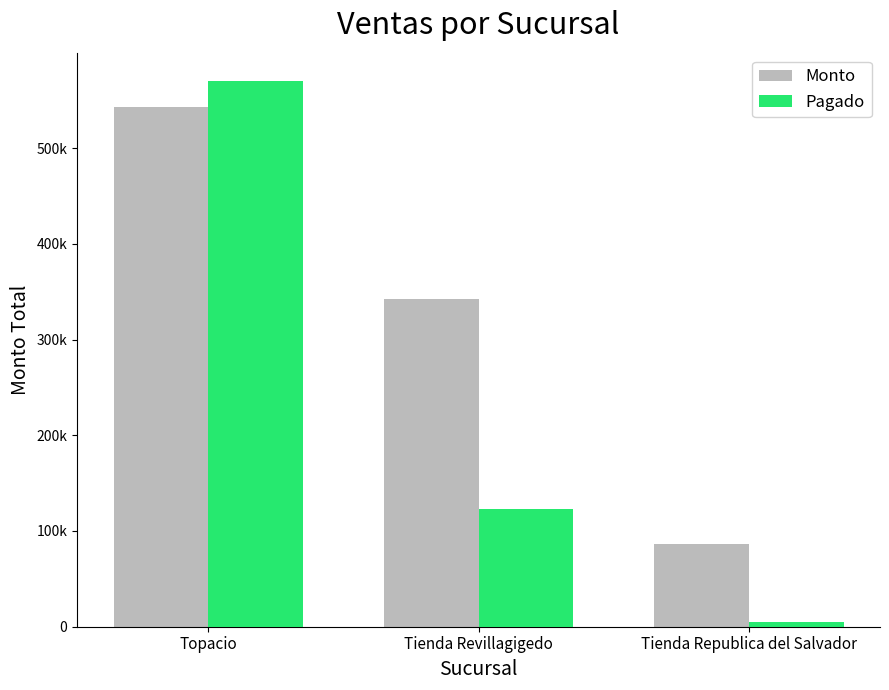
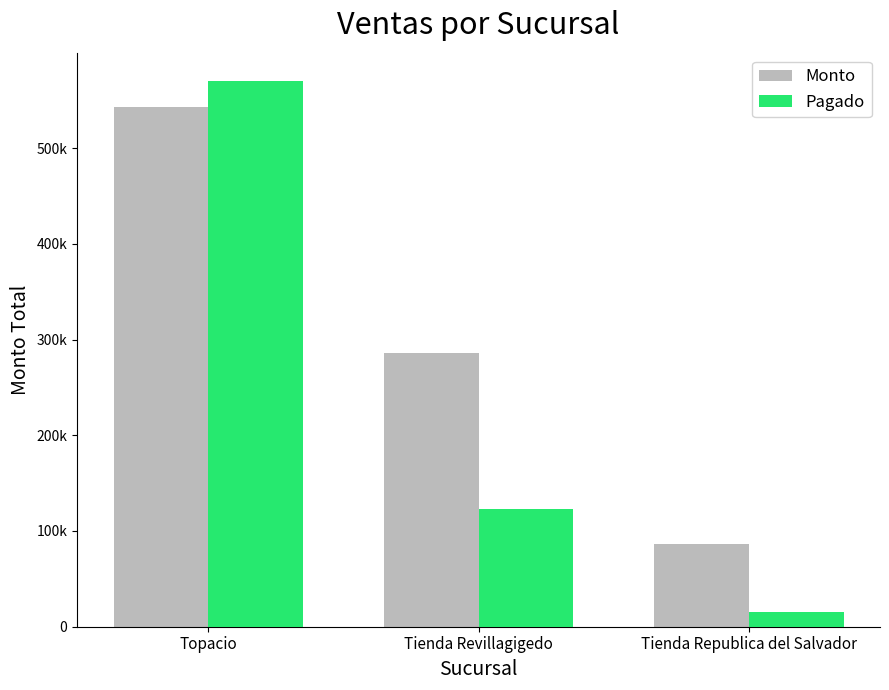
Monto, Tienda Revillagigedo: 340000 -> 290000
Pagado, Tienda Republica del Salvador: 10000 -> 20000
